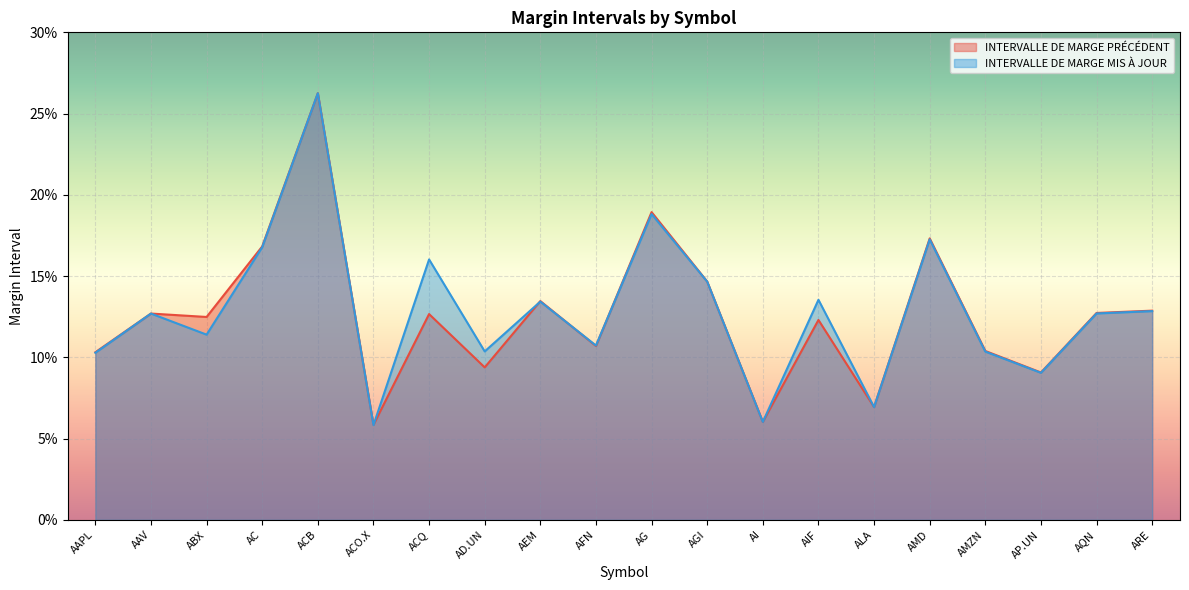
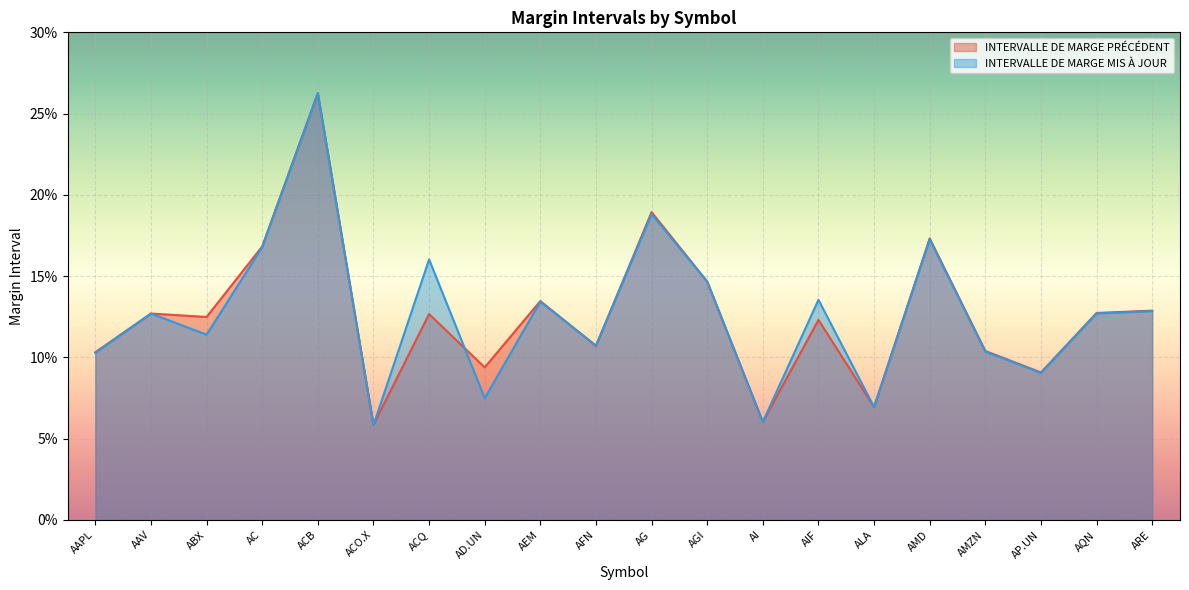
INTERVALLE DE MARGE MIS À JOUR, AD.UN: 10.4% -> 7.5%
